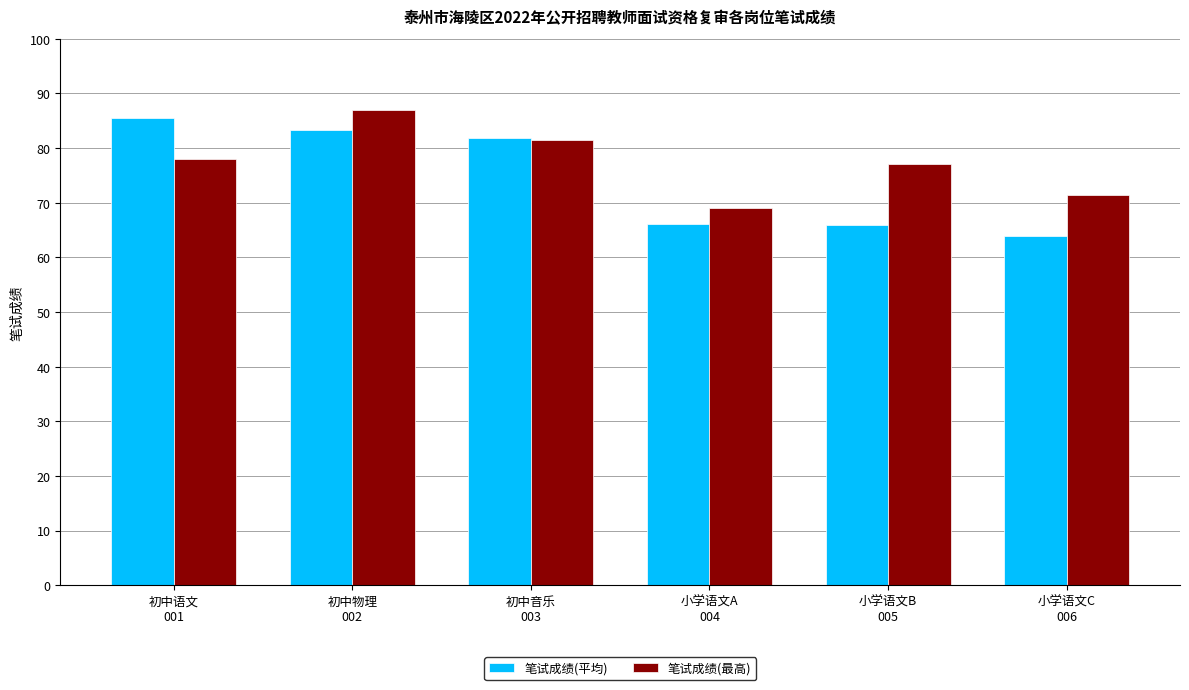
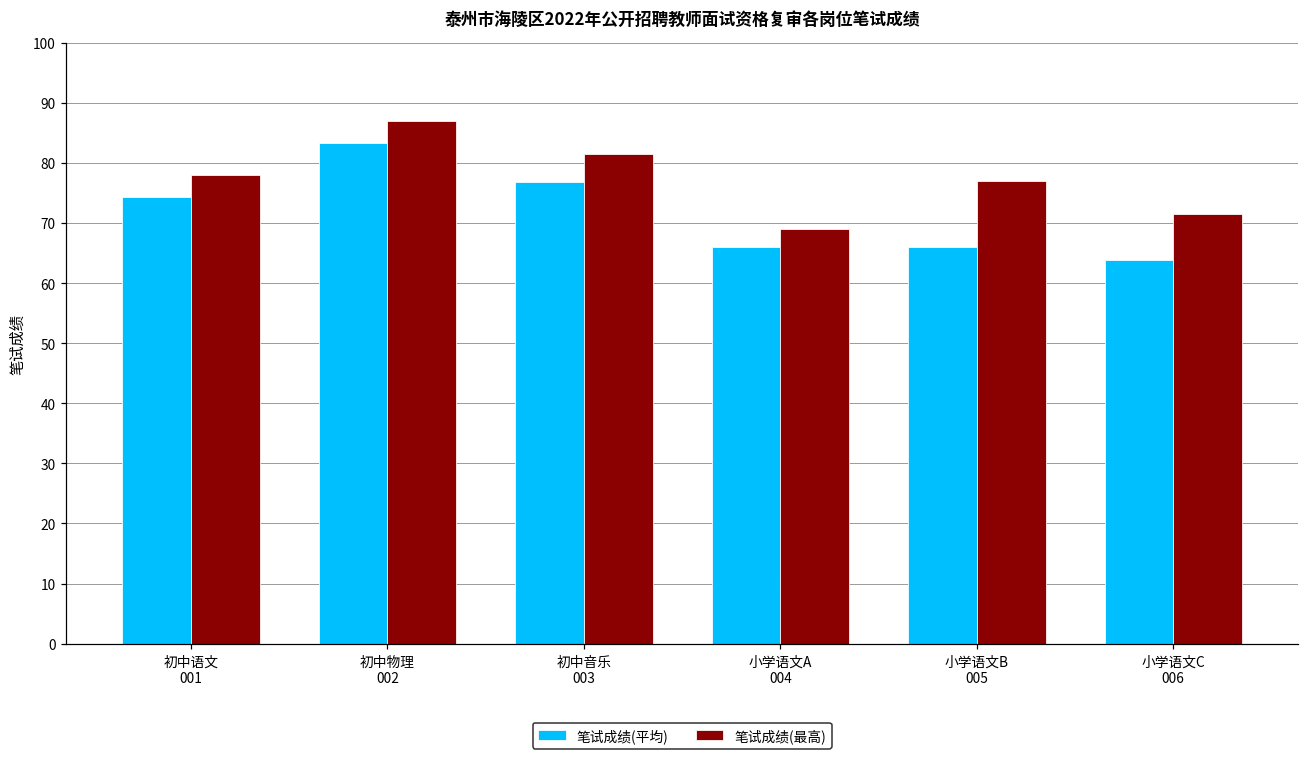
笔试成绩(平均), 初中语文 001: 85 -> 74
笔试成绩(平均), 初中音乐 003: 82 -> 77
